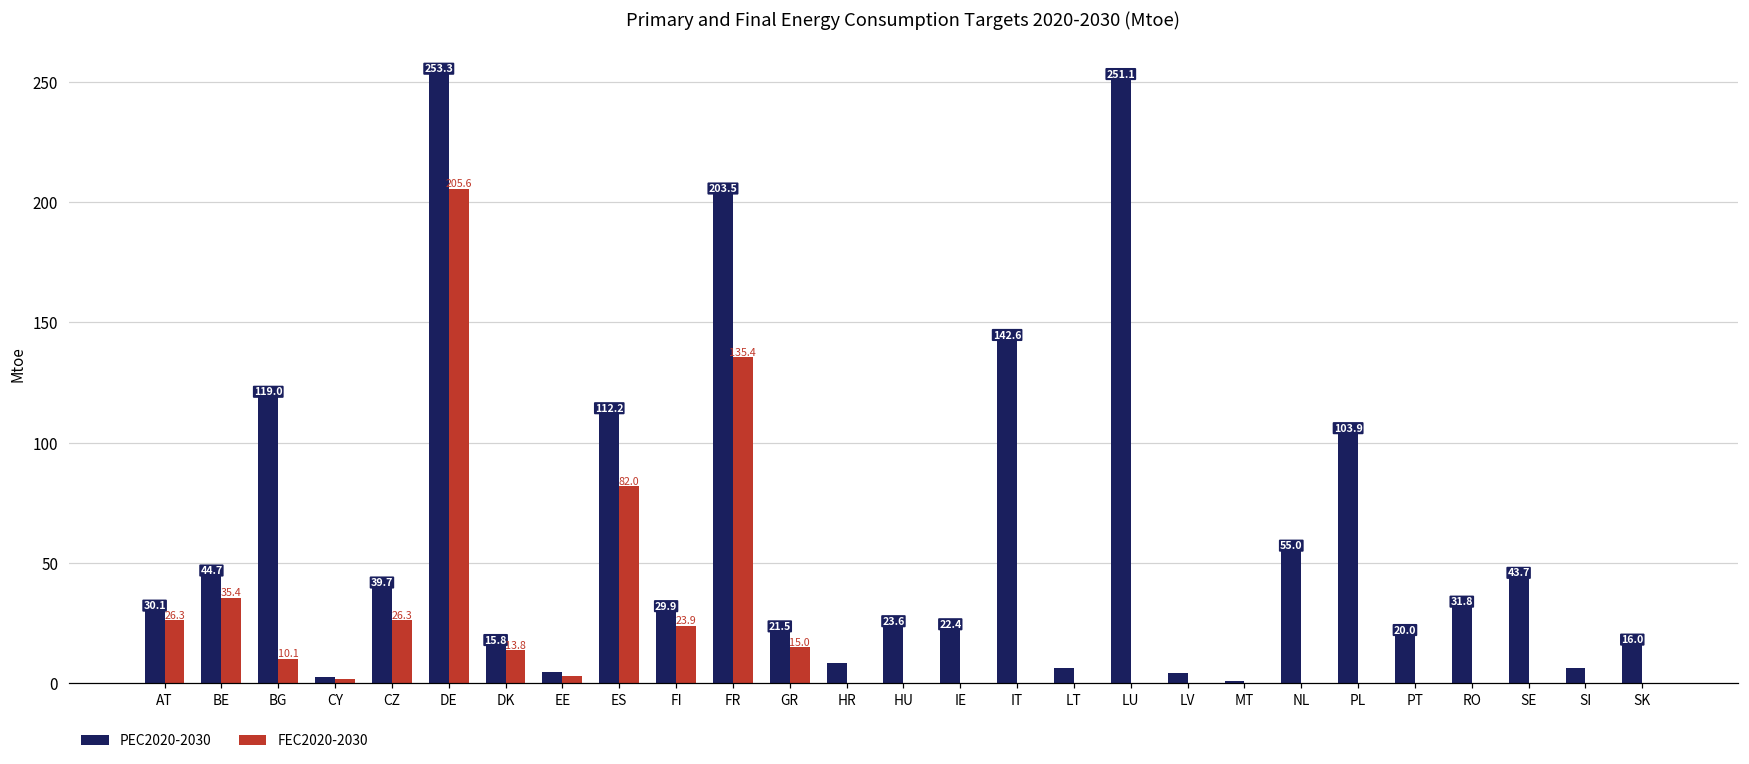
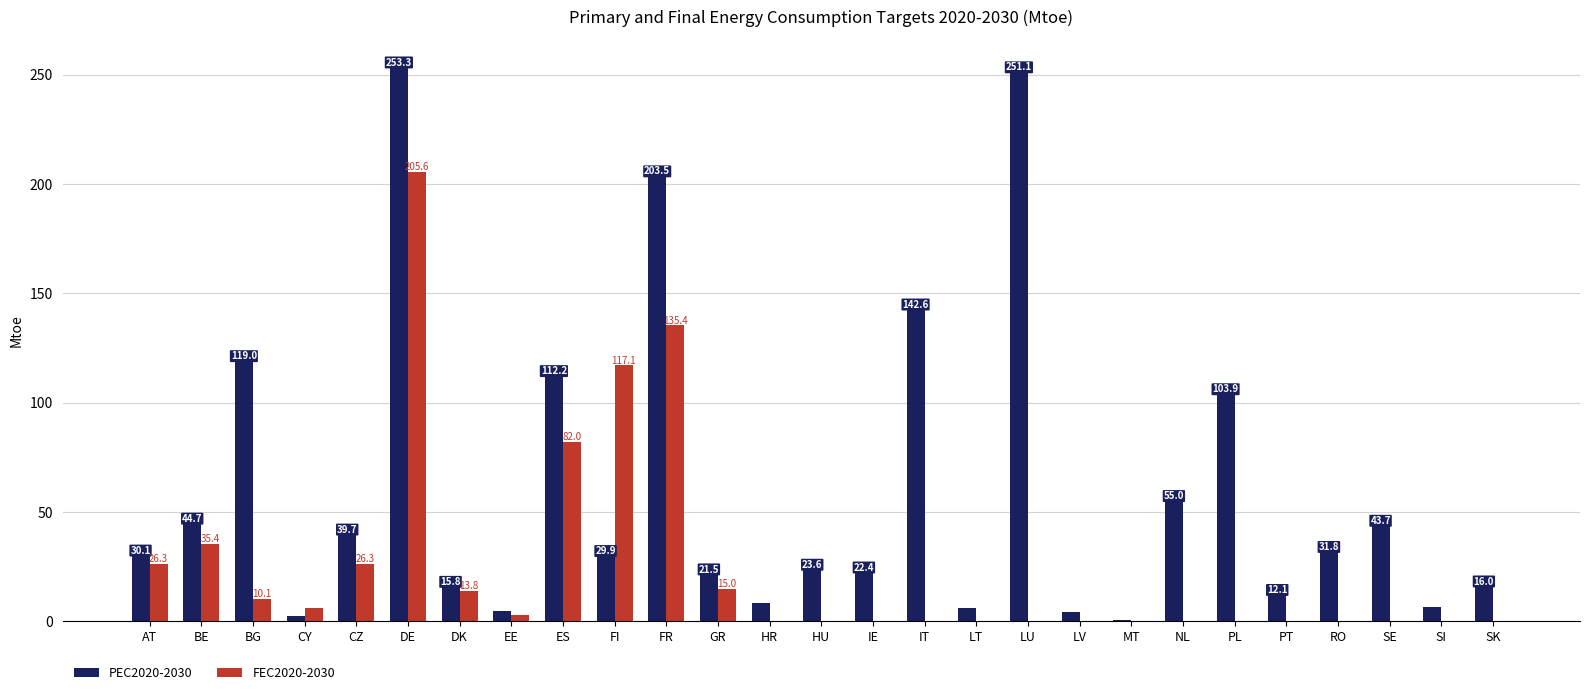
FEC2020-2030, CY: 2 -> 6
FEC2020-2030, FI: 23.9 -> 117.1
PEC2020-2030, PT: 20.0 -> 12.1
